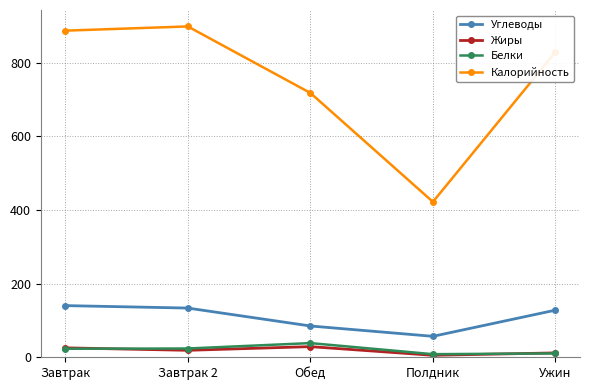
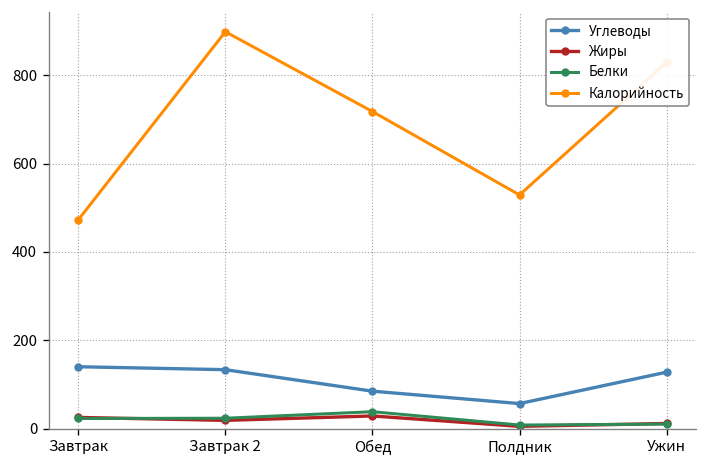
Калорийность, Завтрак: 890 -> 470
Калорийность, Полдник: 420 -> 530
